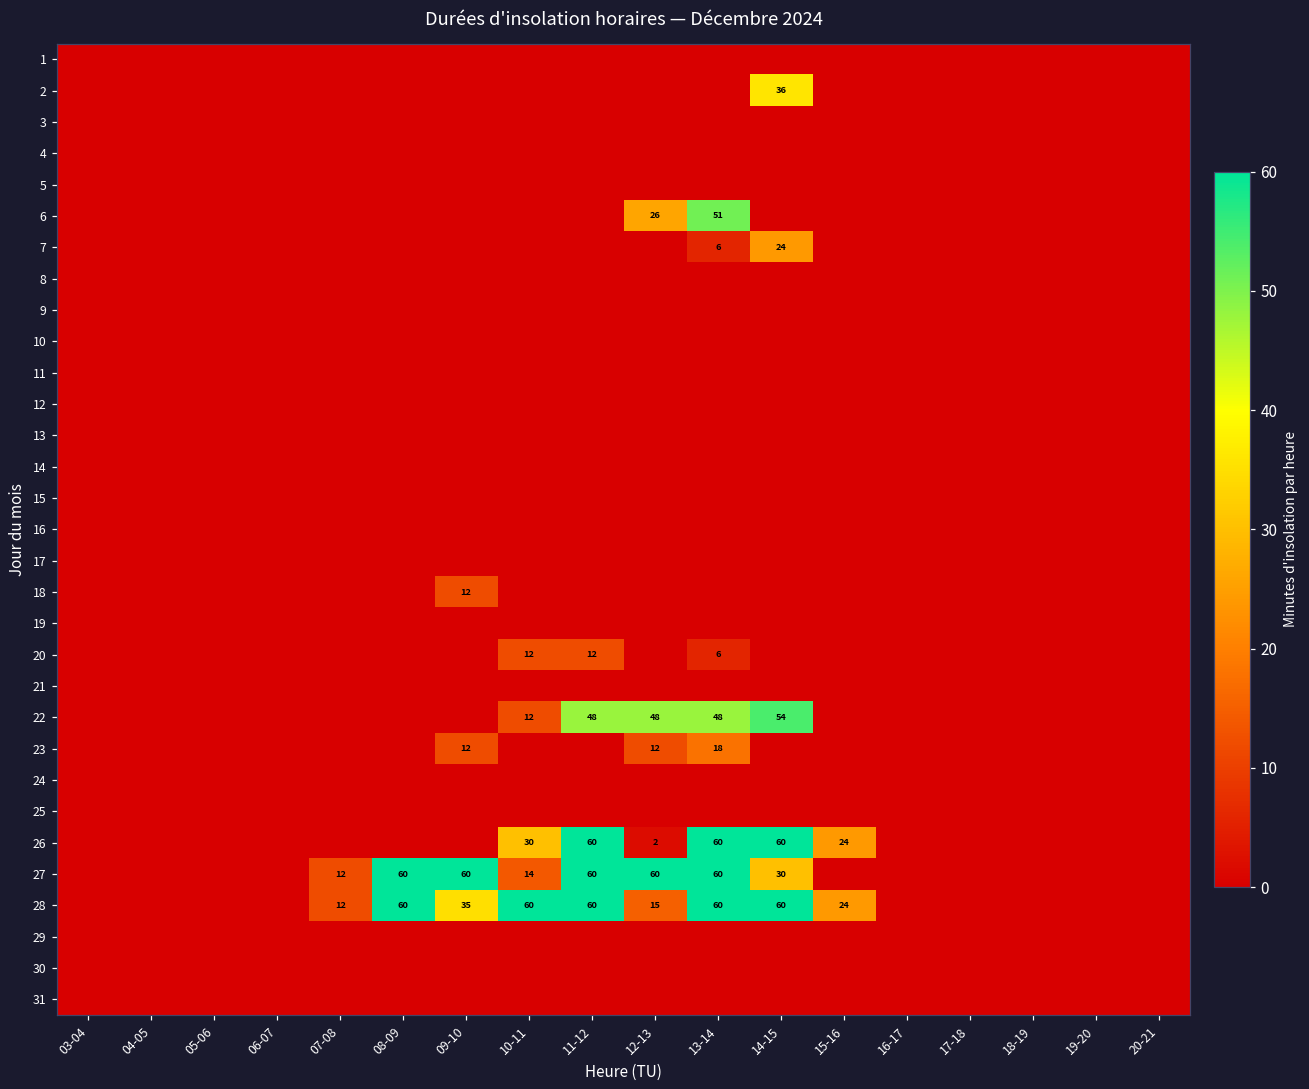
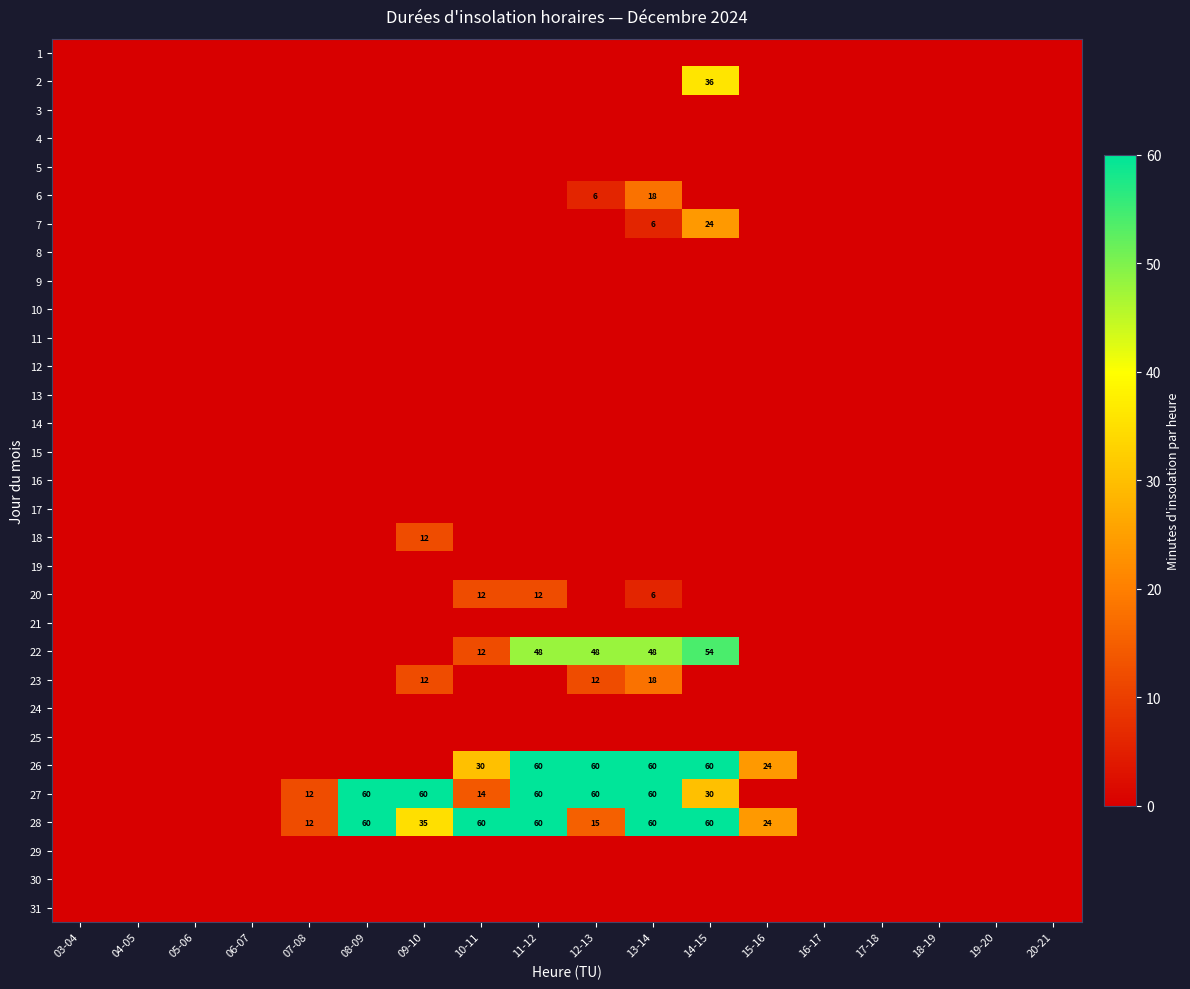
6, 12-13: 26 -> 6
6, 13-14: 51 -> 18
26, 12-13: 2 -> 60
